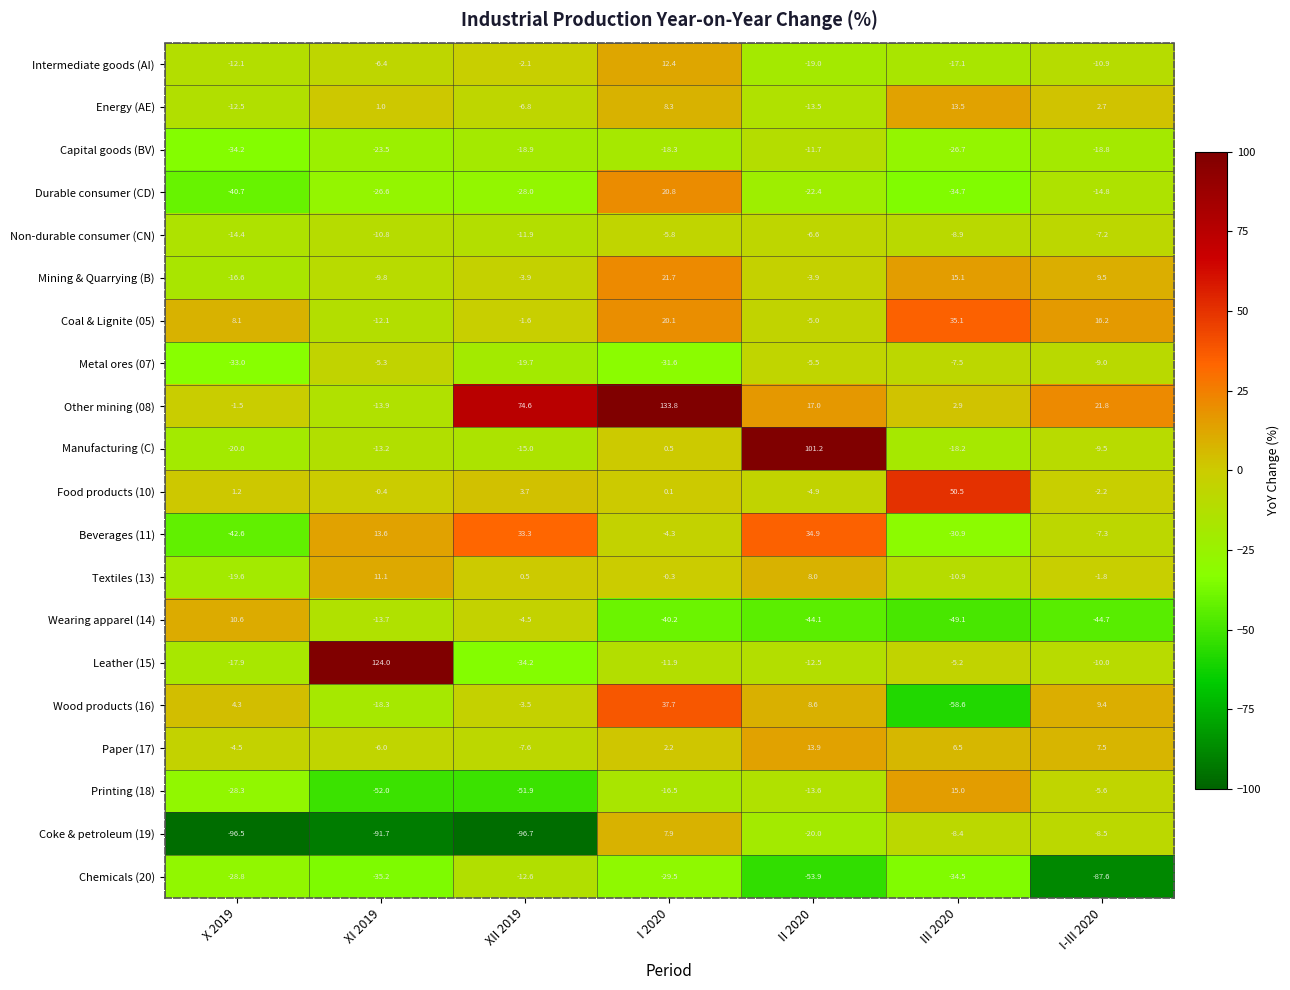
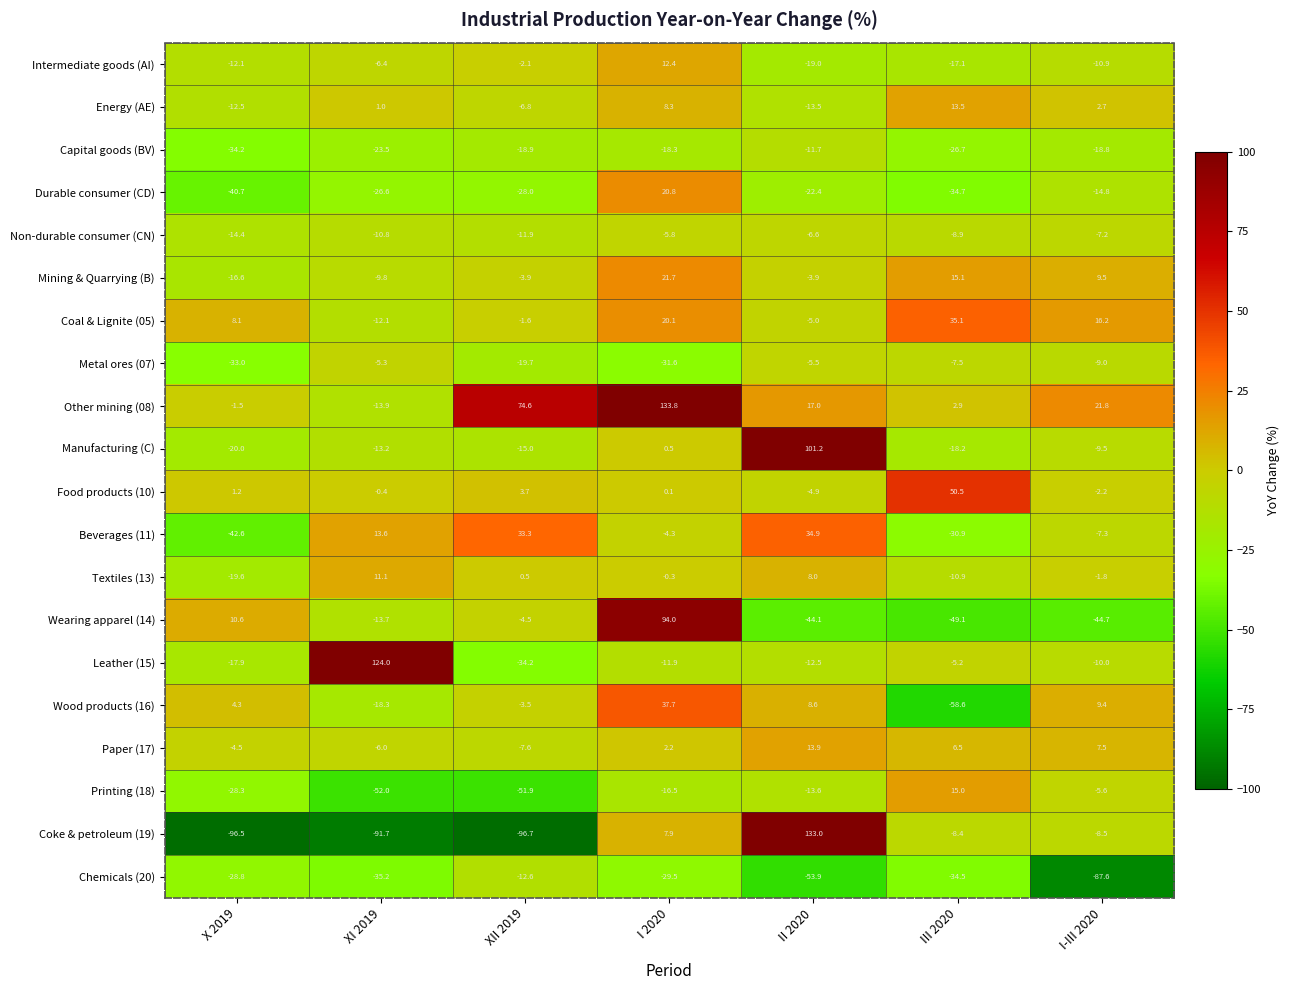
Wearing apparel (14), I 2020: -40.2 -> 94.0
Coke & petroleum (19), II 2020: -20.0 -> 133.0
